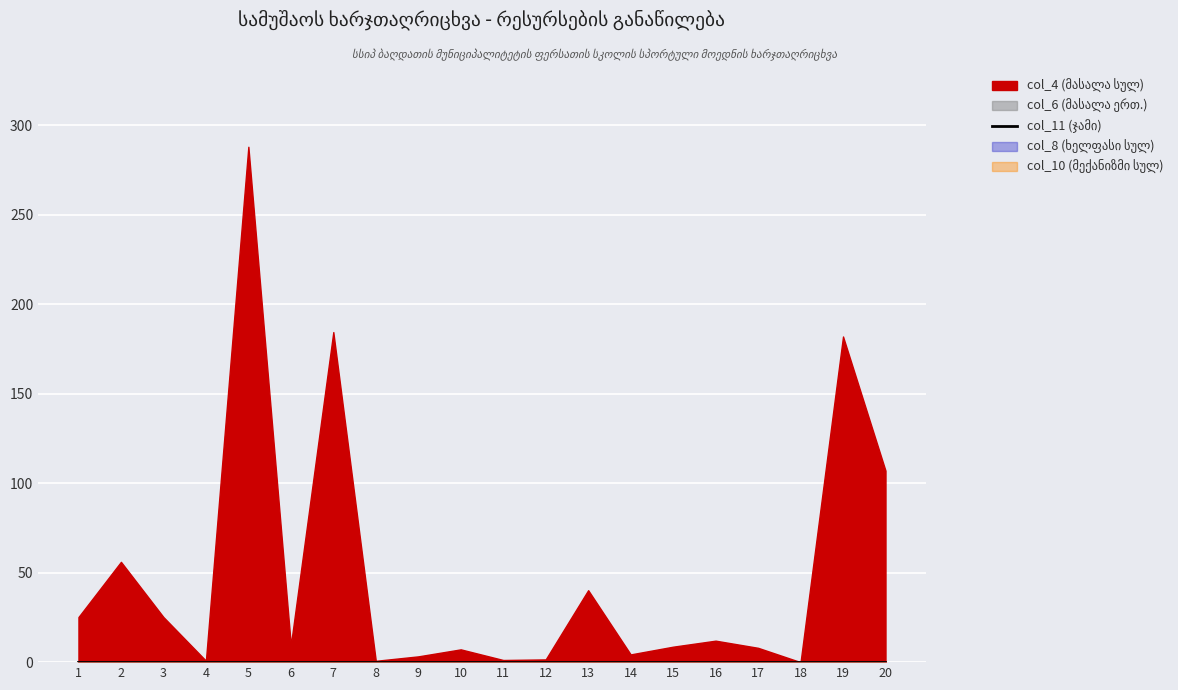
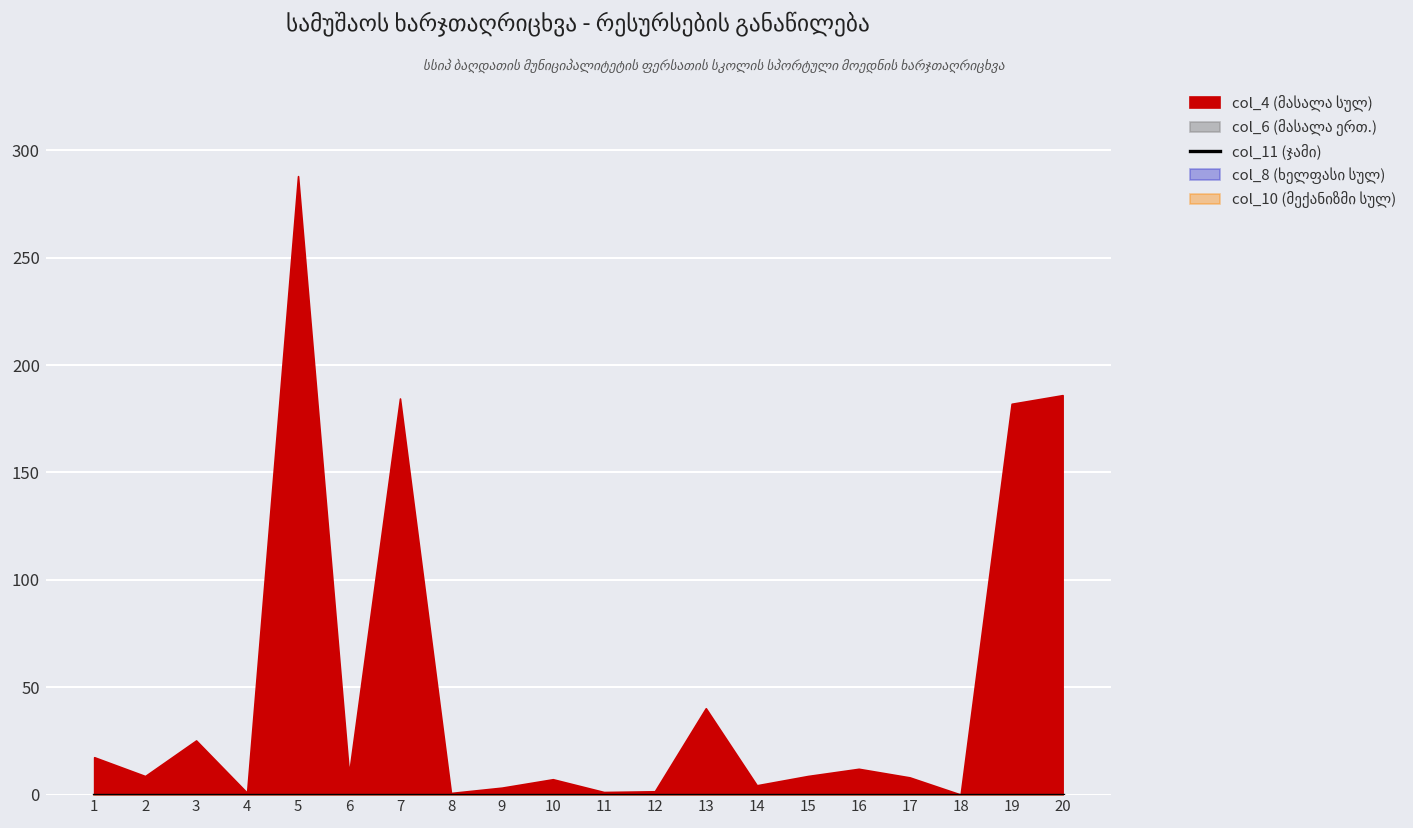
col_4 (მასალა სულ), 1: 25 -> 17
col_4 (მასალა სულ), 2: 56 -> 9
col_4 (მასალა სულ), 20: 107 -> 186
